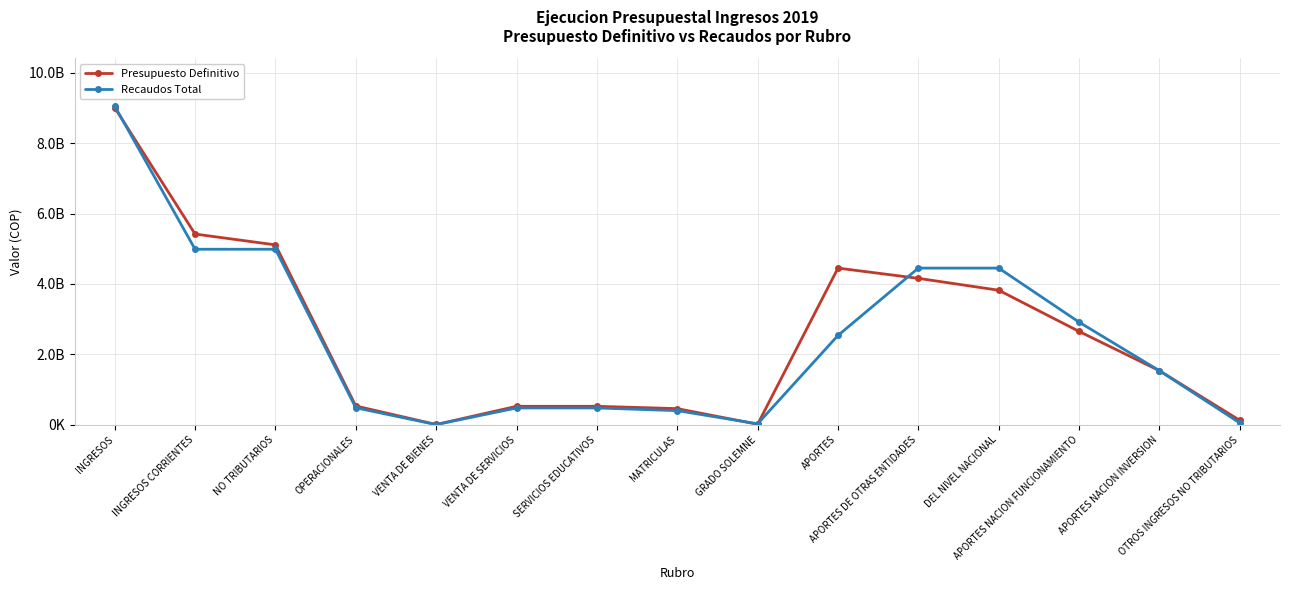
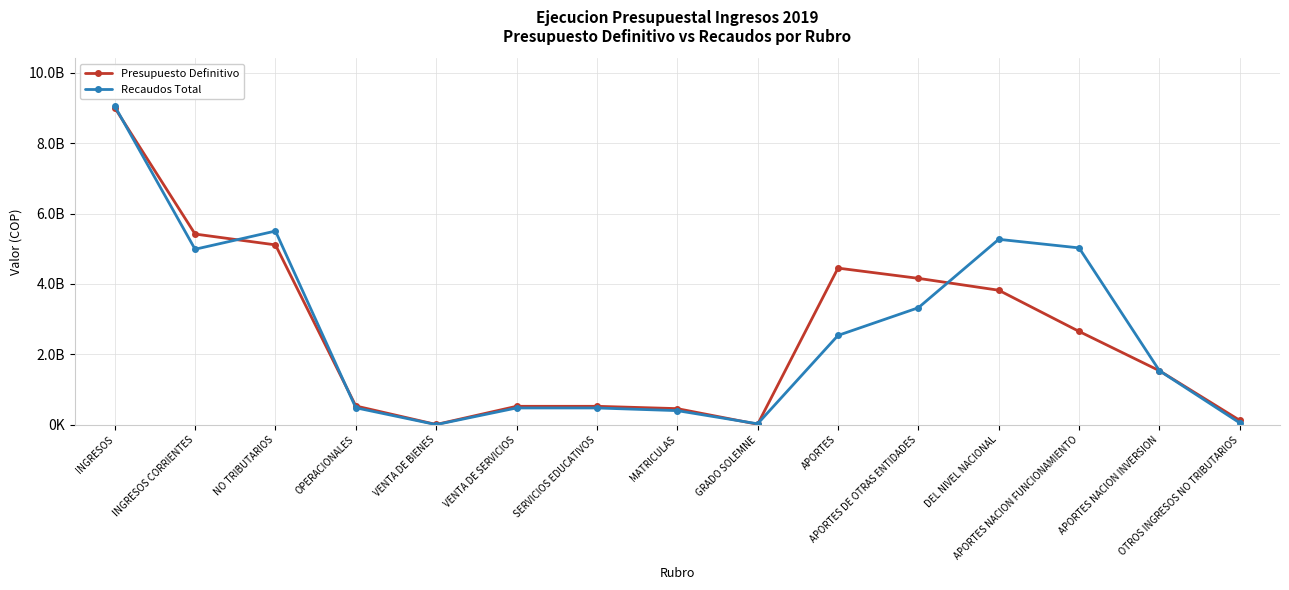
Recaudos Total, NO TRIBUTARIOS: 5000000000 -> 5500000000
Recaudos Total, APORTES DE OTRAS ENTIDADES: 4500000000 -> 3300000000
Recaudos Total, DEL NIVEL NACIONAL: 4500000000 -> 5300000000
Recaudos Total, APORTES NACION FUNCIONAMIENTO: 2900000000 -> 5000000000
